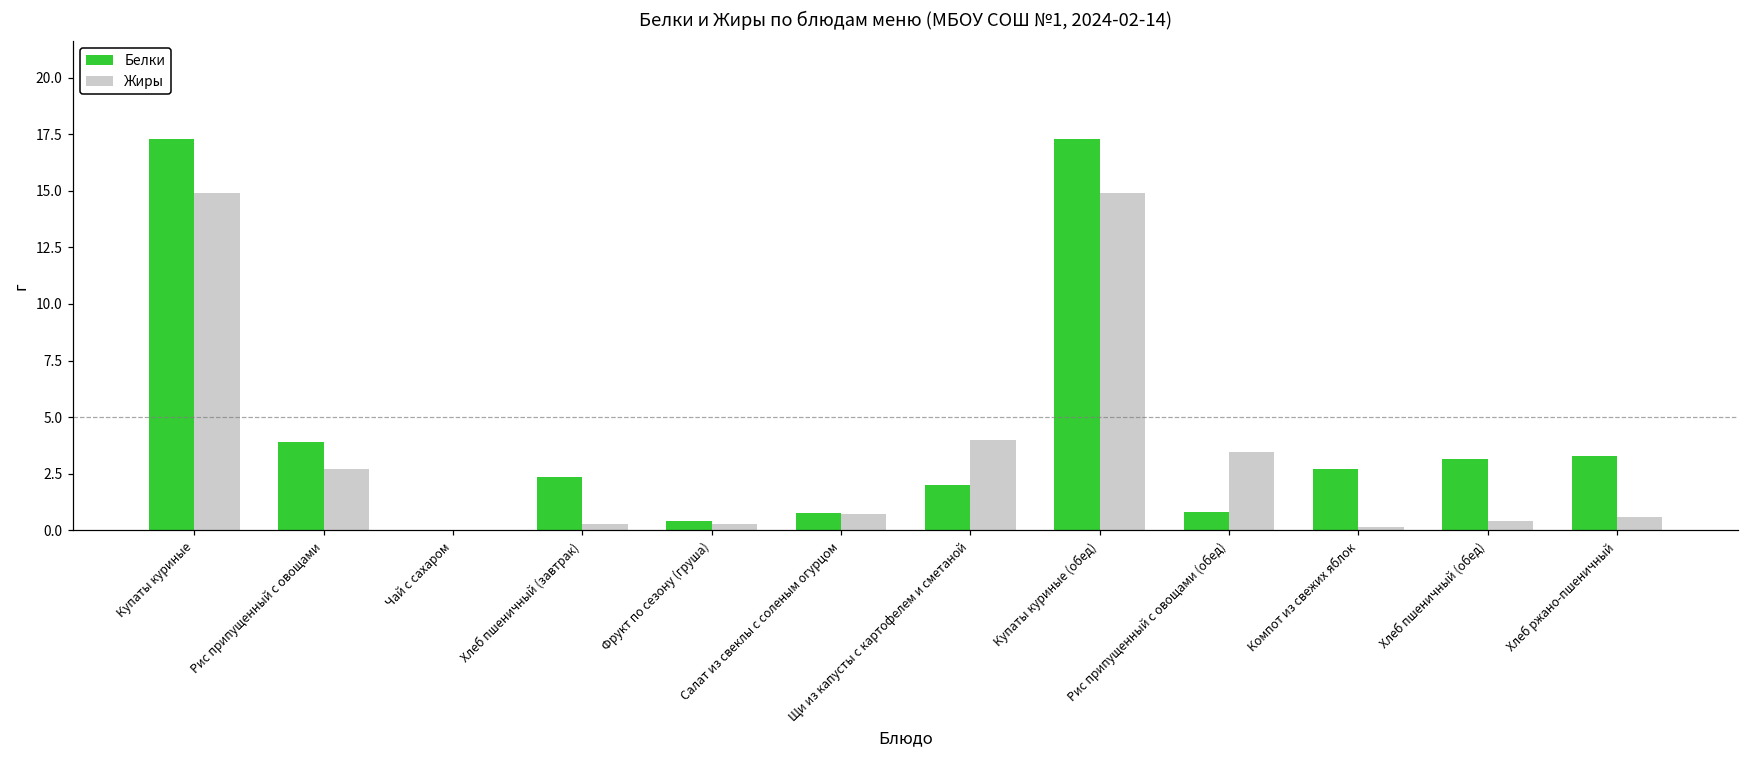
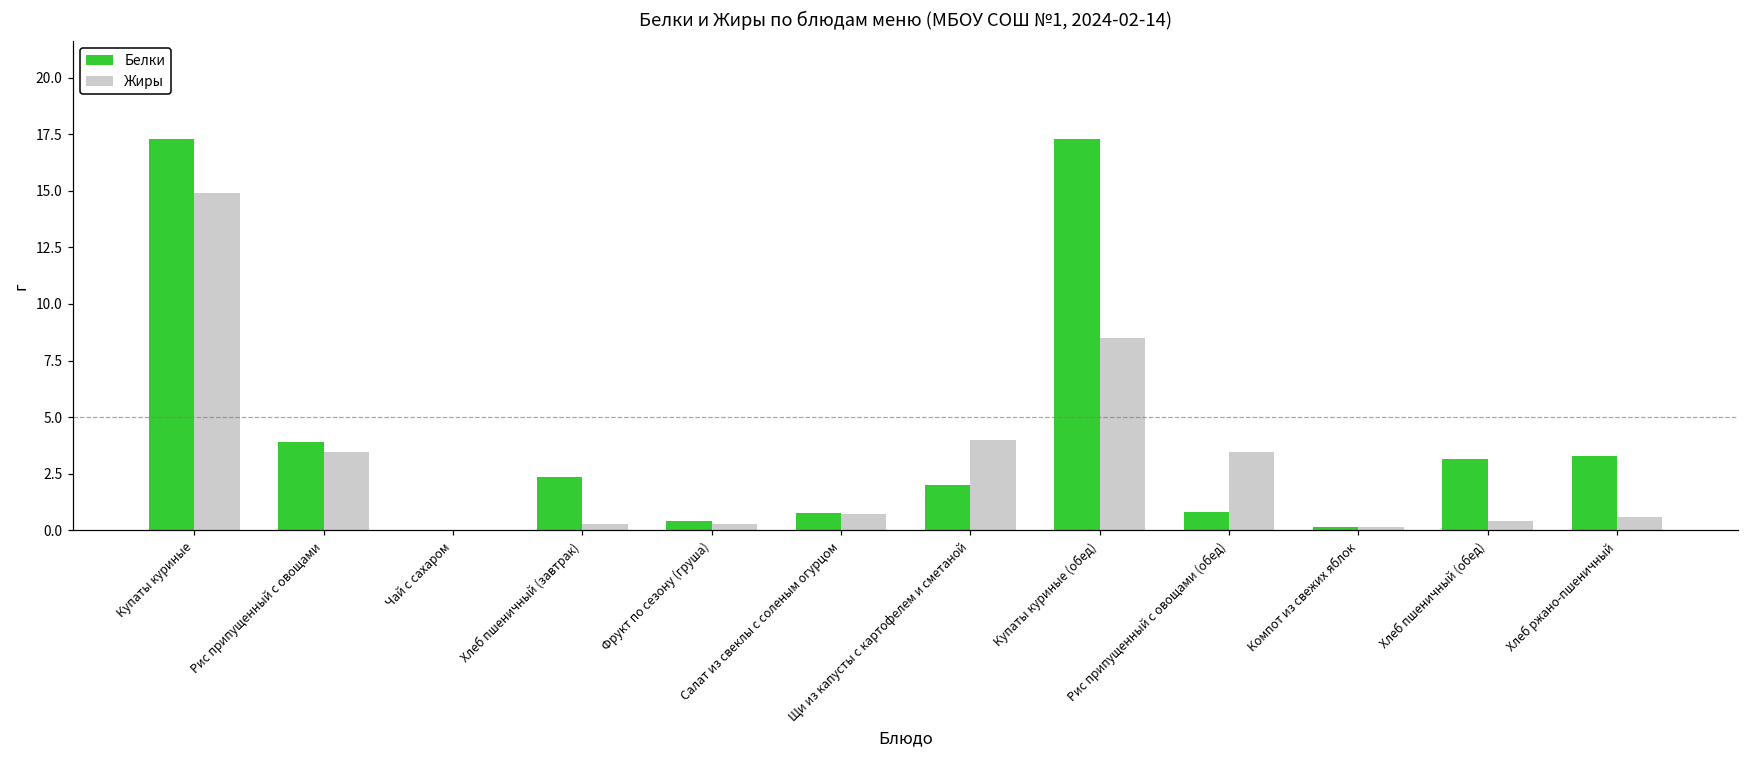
Жиры, Рис припущенный с овощами: 2.7 -> 3.5
Жиры, Купаты куриные (обед): 14.9 -> 8.5
Белки, Компот из свежих яблок: 2.7 -> 0.2
